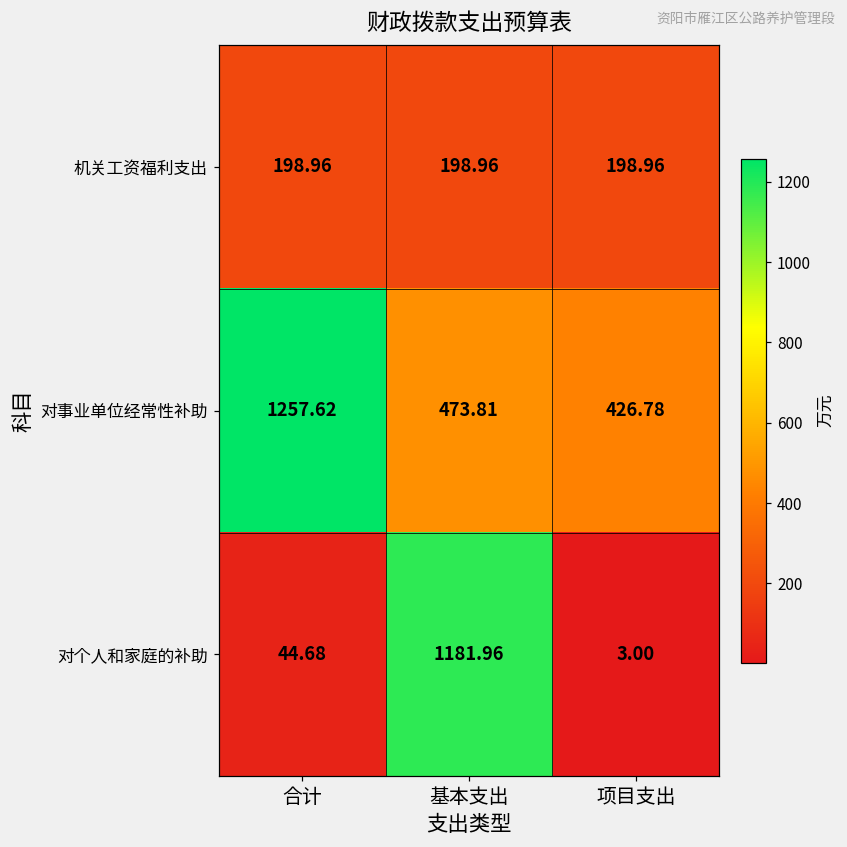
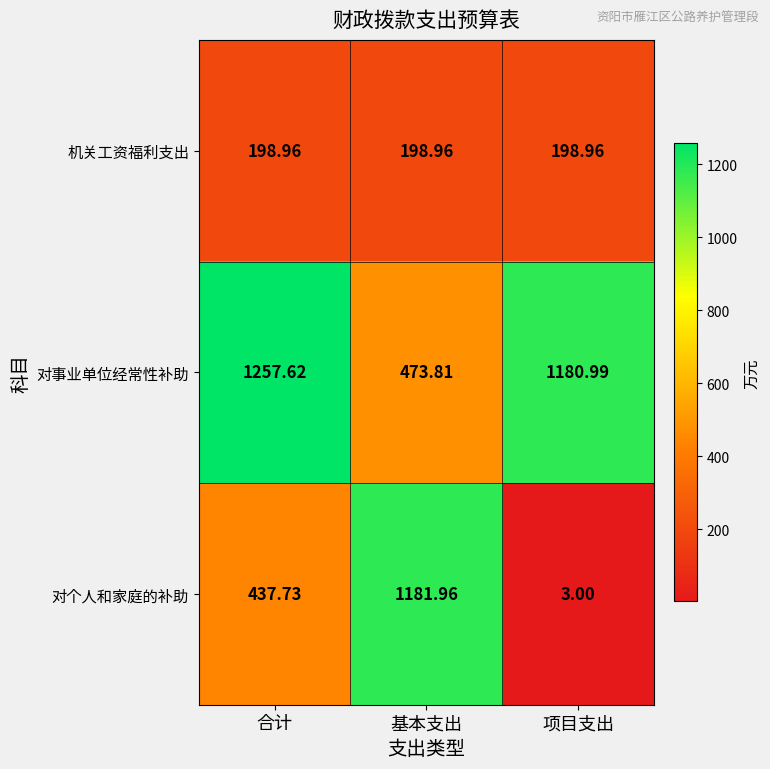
对事业单位经常性补助, 项目支出: 426.78 -> 1180.99
对个人和家庭的补助, 合计: 44.68 -> 437.73
